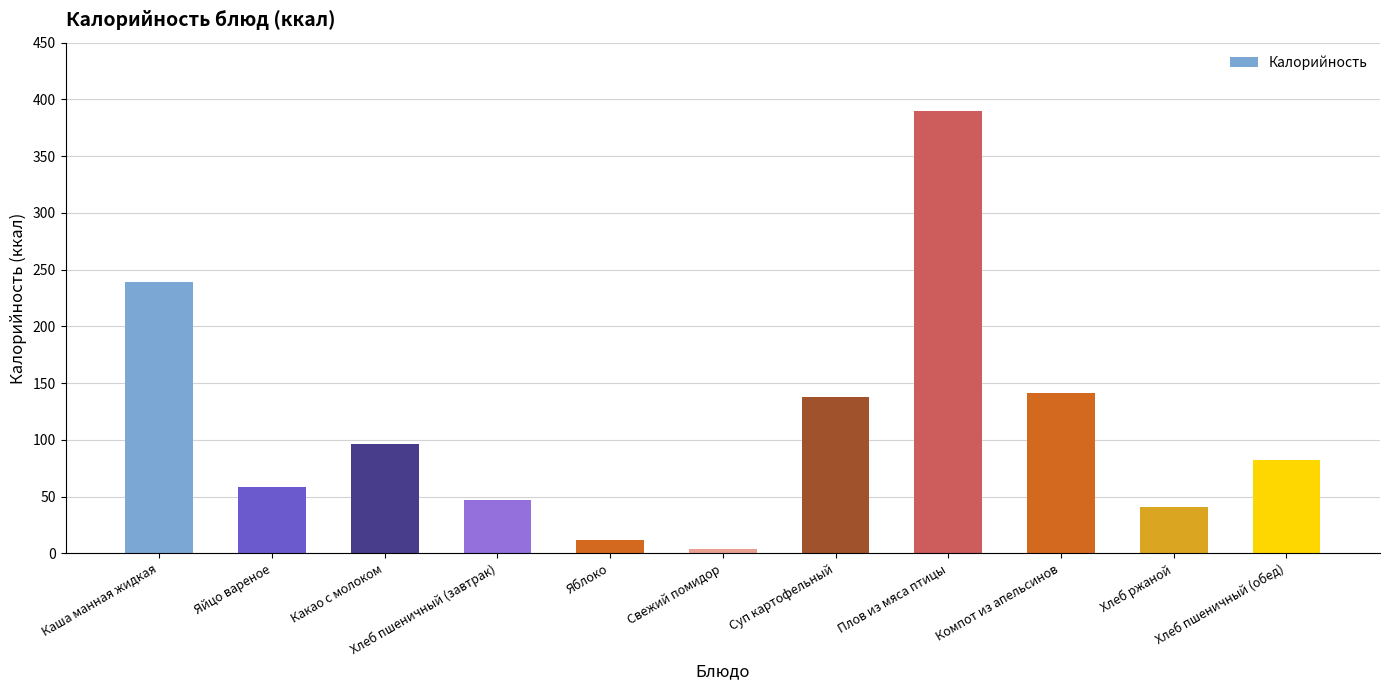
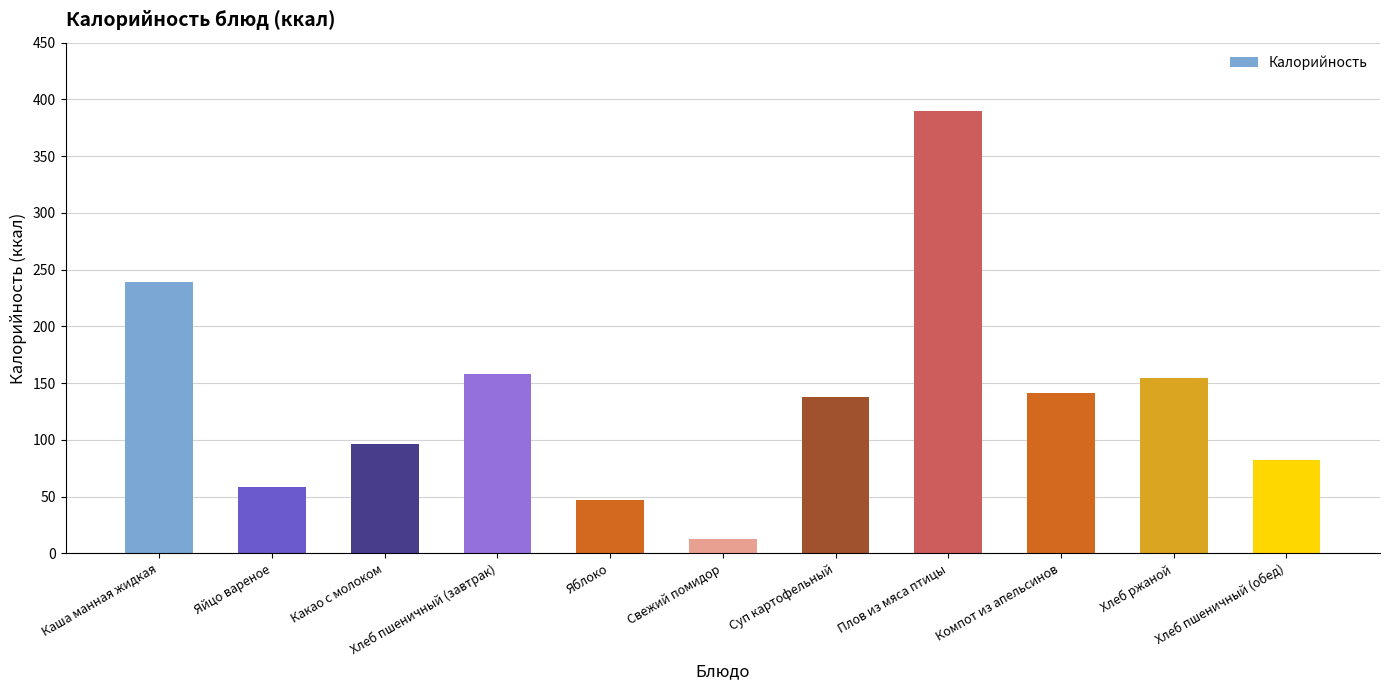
Хлеб пшеничный (завтрак): 47 -> 158
Яблоко: 12 -> 47
Свежий помидор: 4 -> 13
Хлеб ржаной: 41 -> 155
